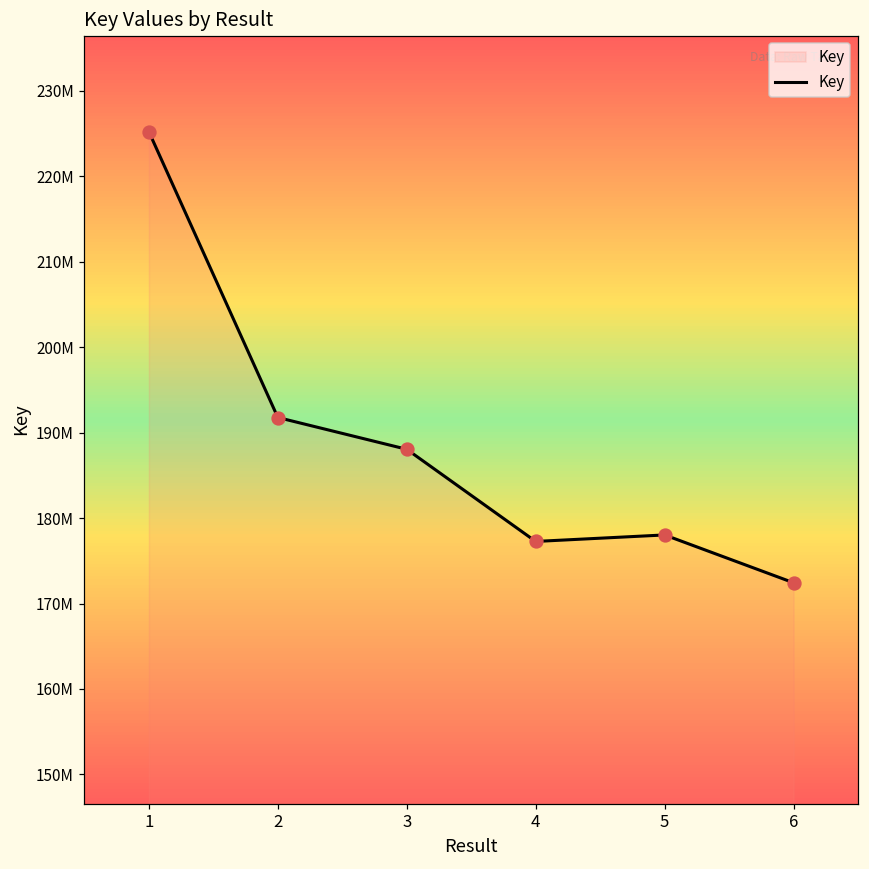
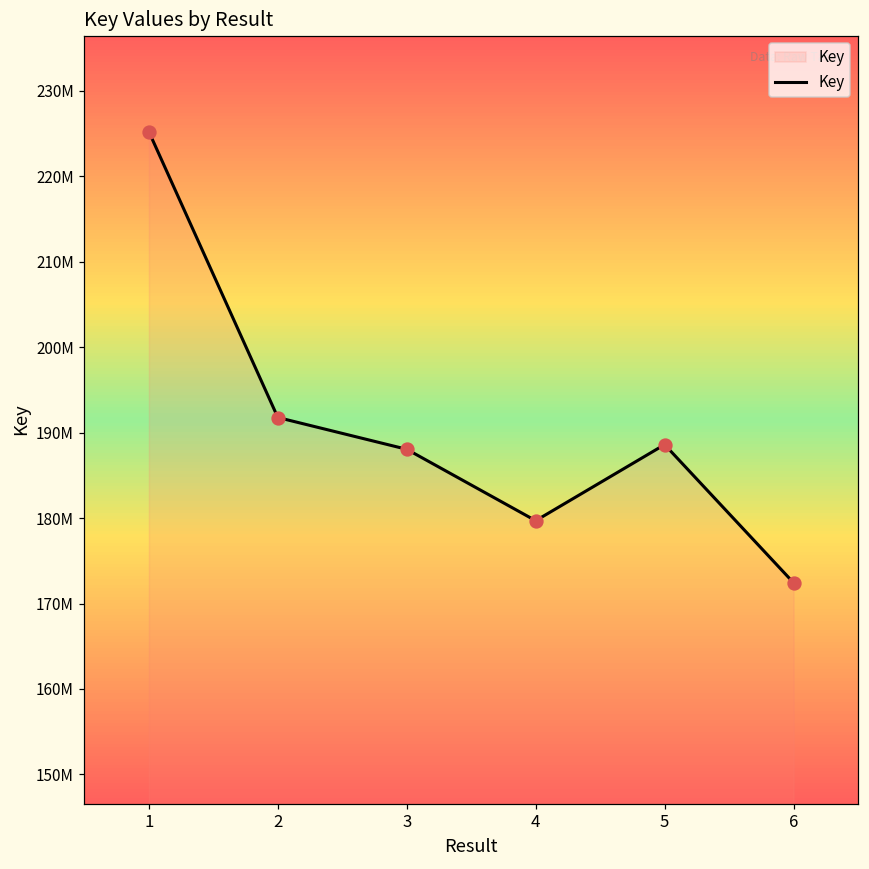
4: 177000000 -> 180000000
5: 178000000 -> 189000000
